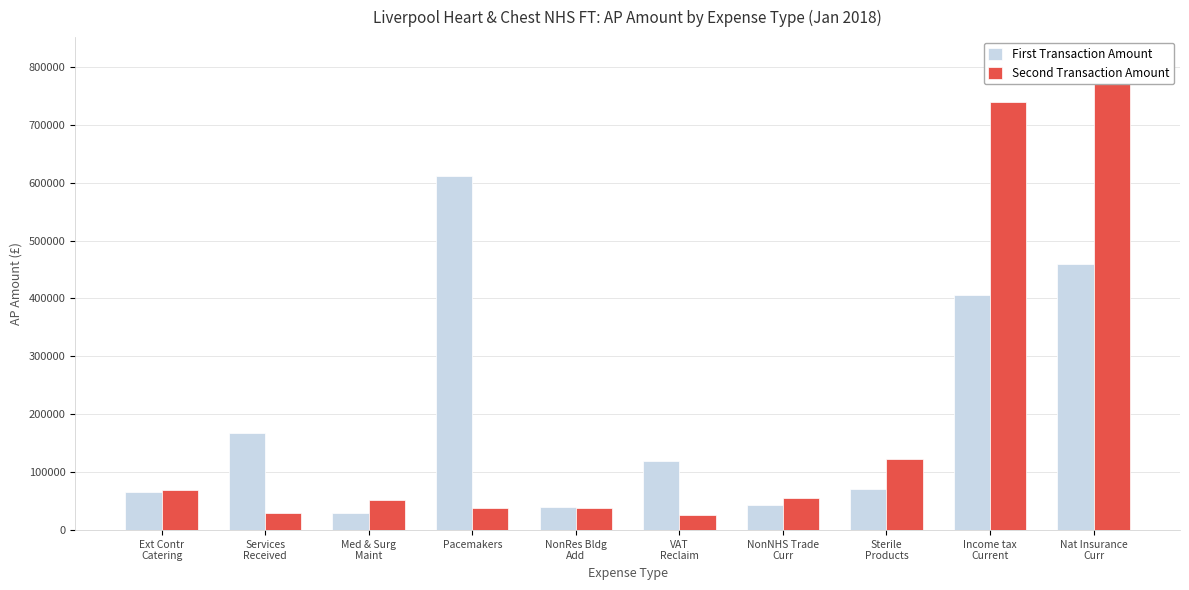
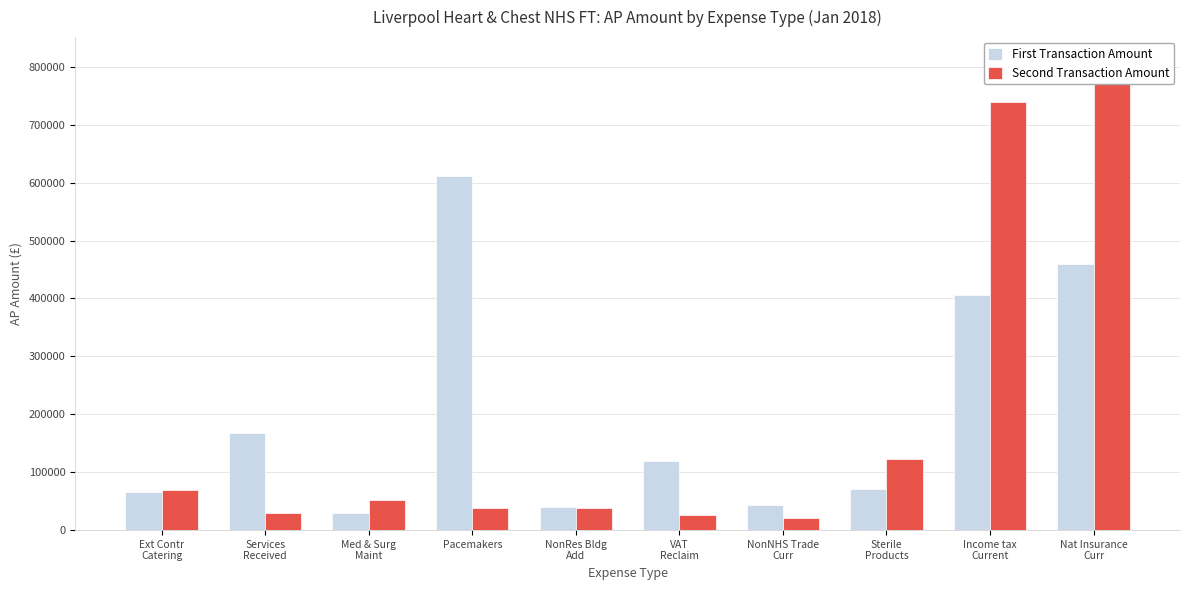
Second Transaction Amount, NonNHS Trade Curr: 60000 -> 20000
